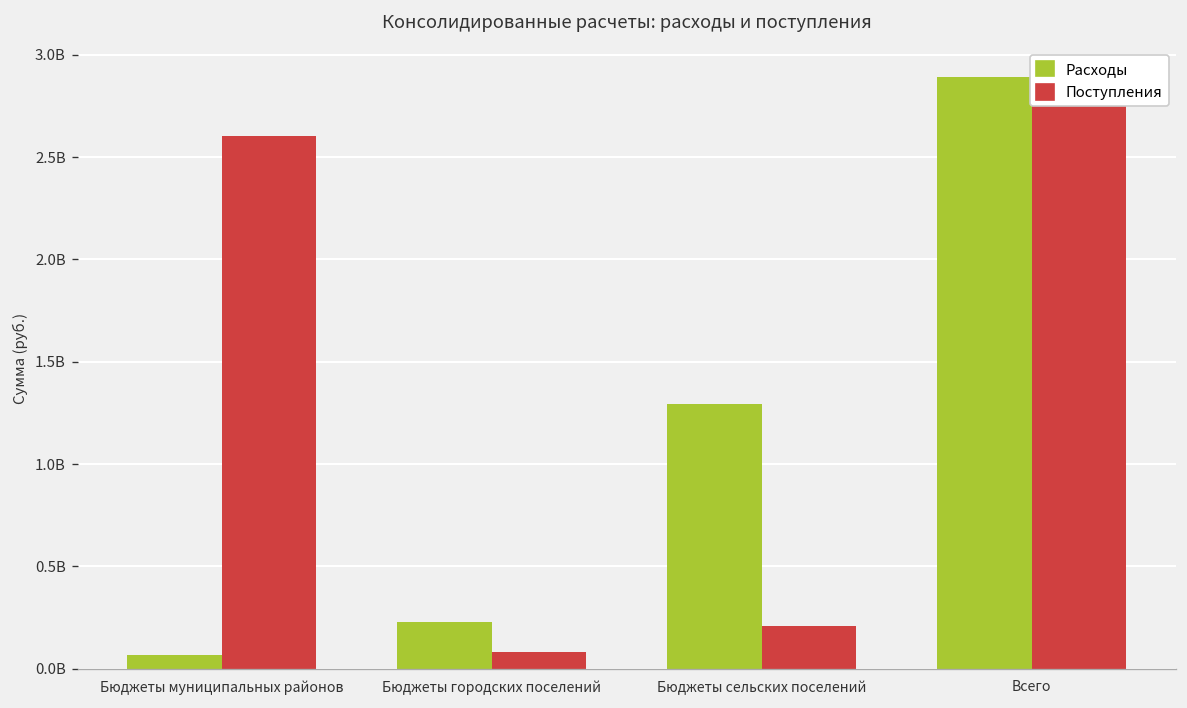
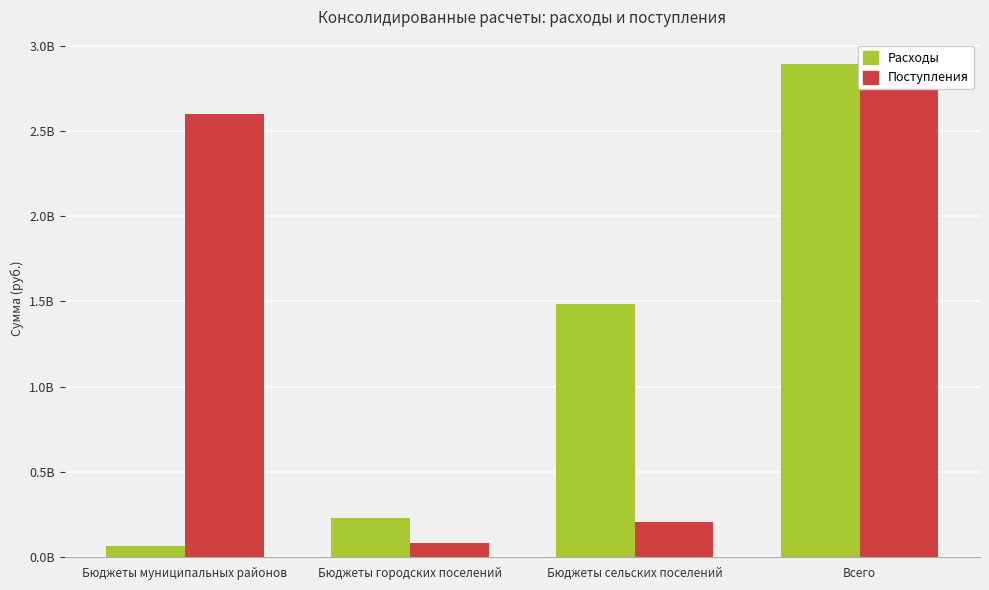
Расходы, Бюджеты сельских поселений: 1300000000 -> 1490000000
